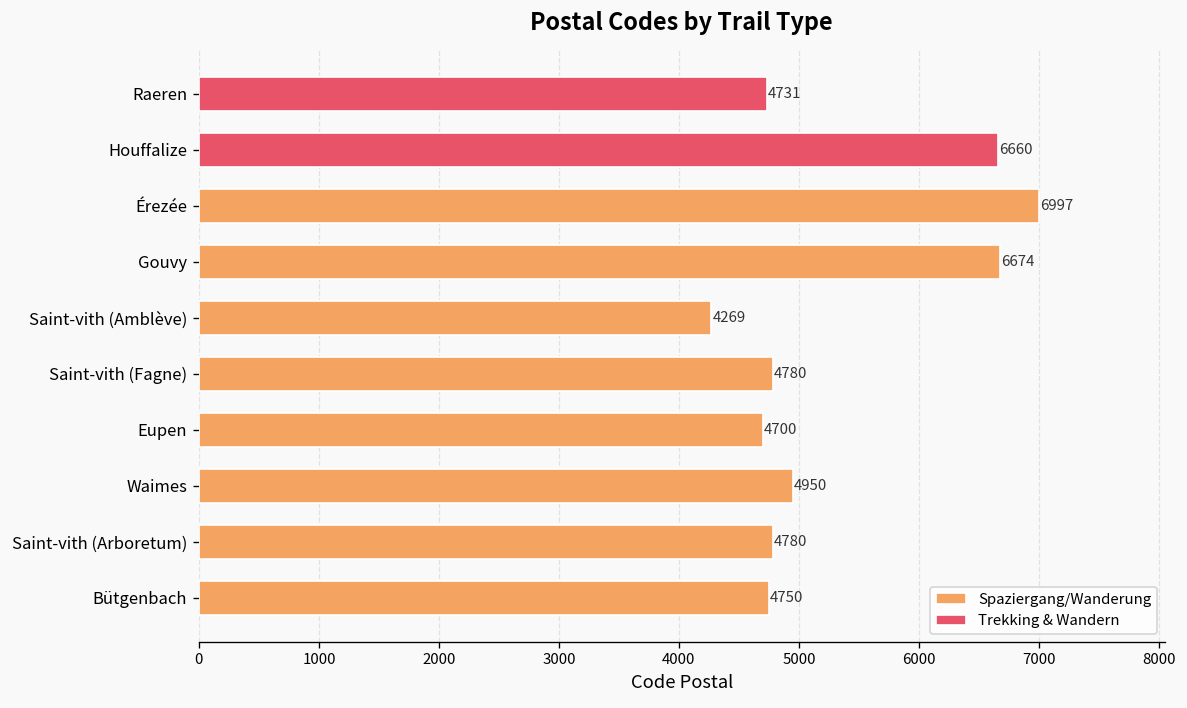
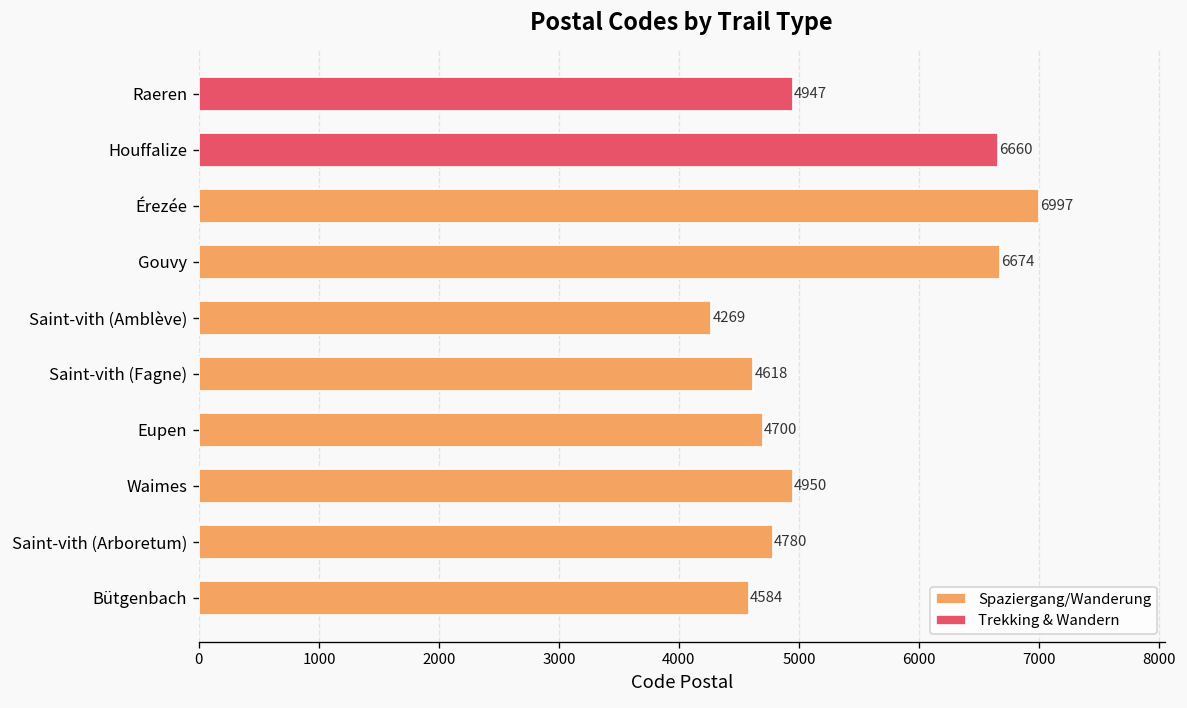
Trekking & Wandern, Raeren: 4731 -> 4947
Spaziergang/Wanderung, Saint-vith (Fagne): 4780 -> 4618
Spaziergang/Wanderung, Bütgenbach: 4750 -> 4584
